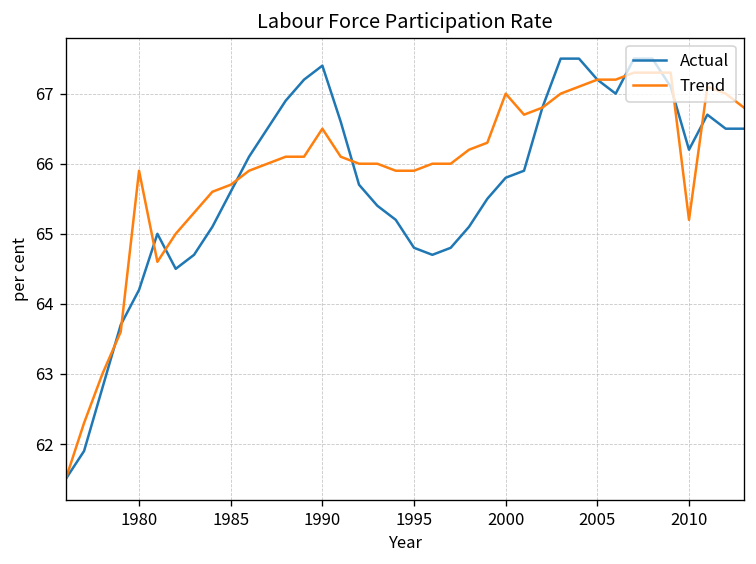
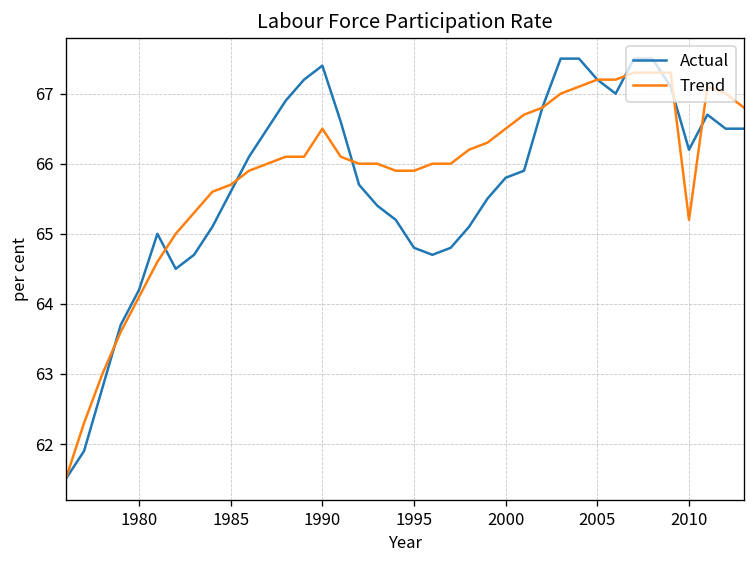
Trend, 1980: 65.9 -> 64.1
Trend, 2000: 67.0 -> 66.5
